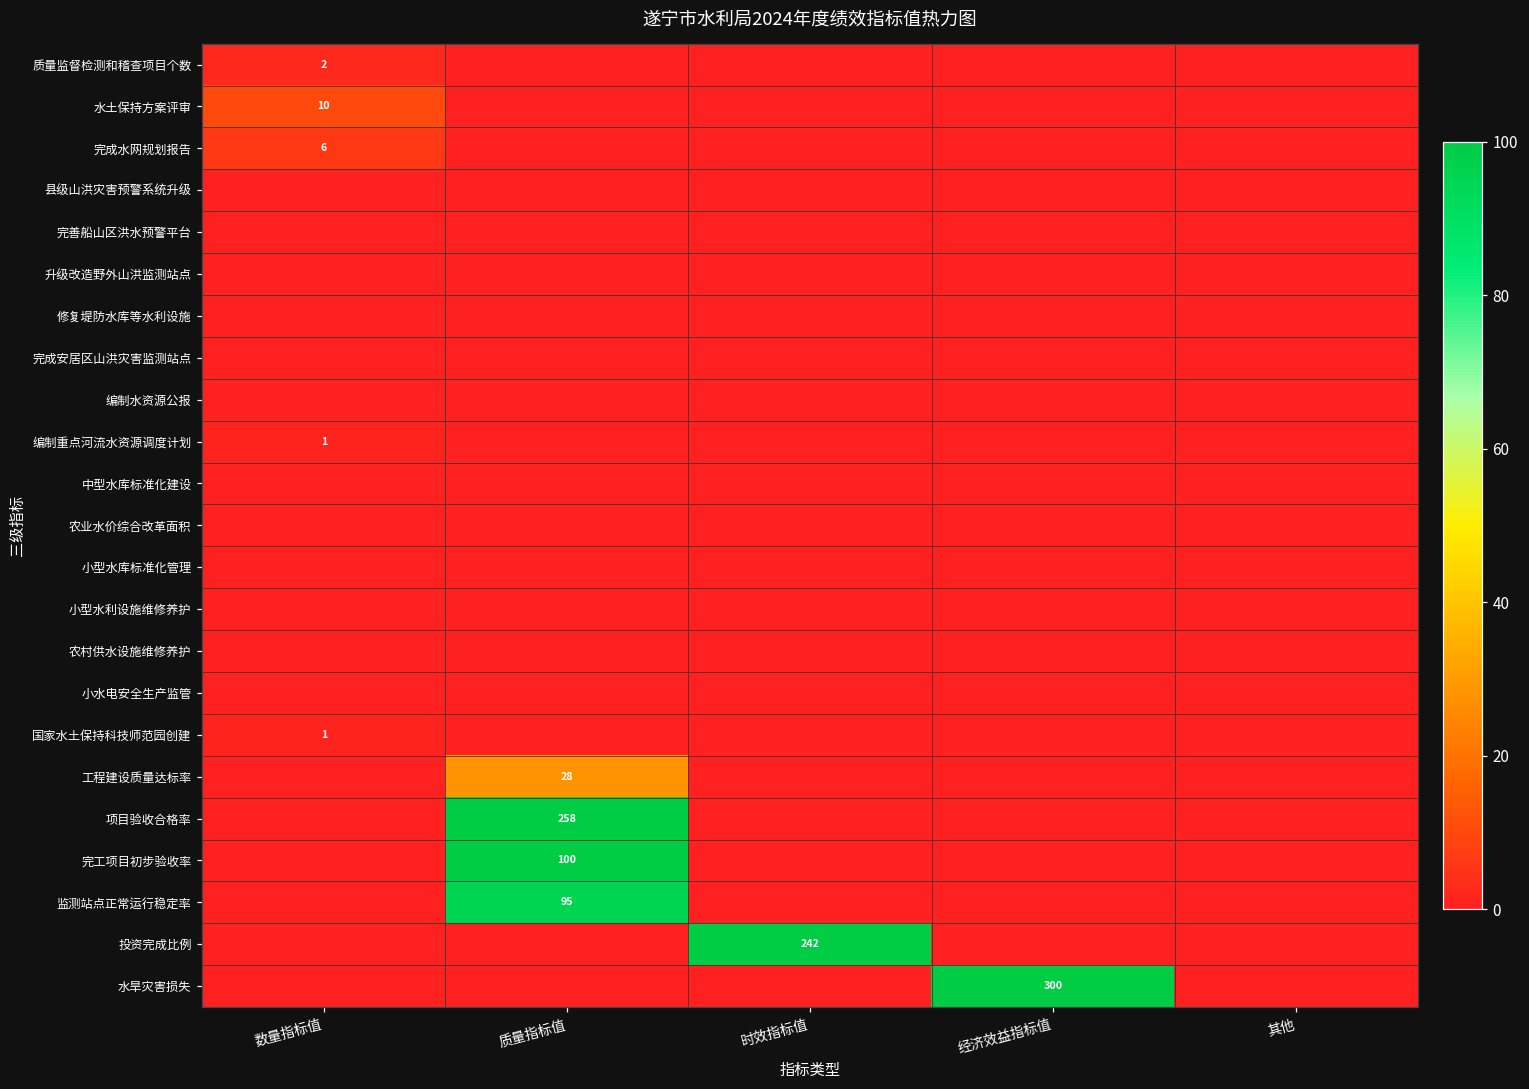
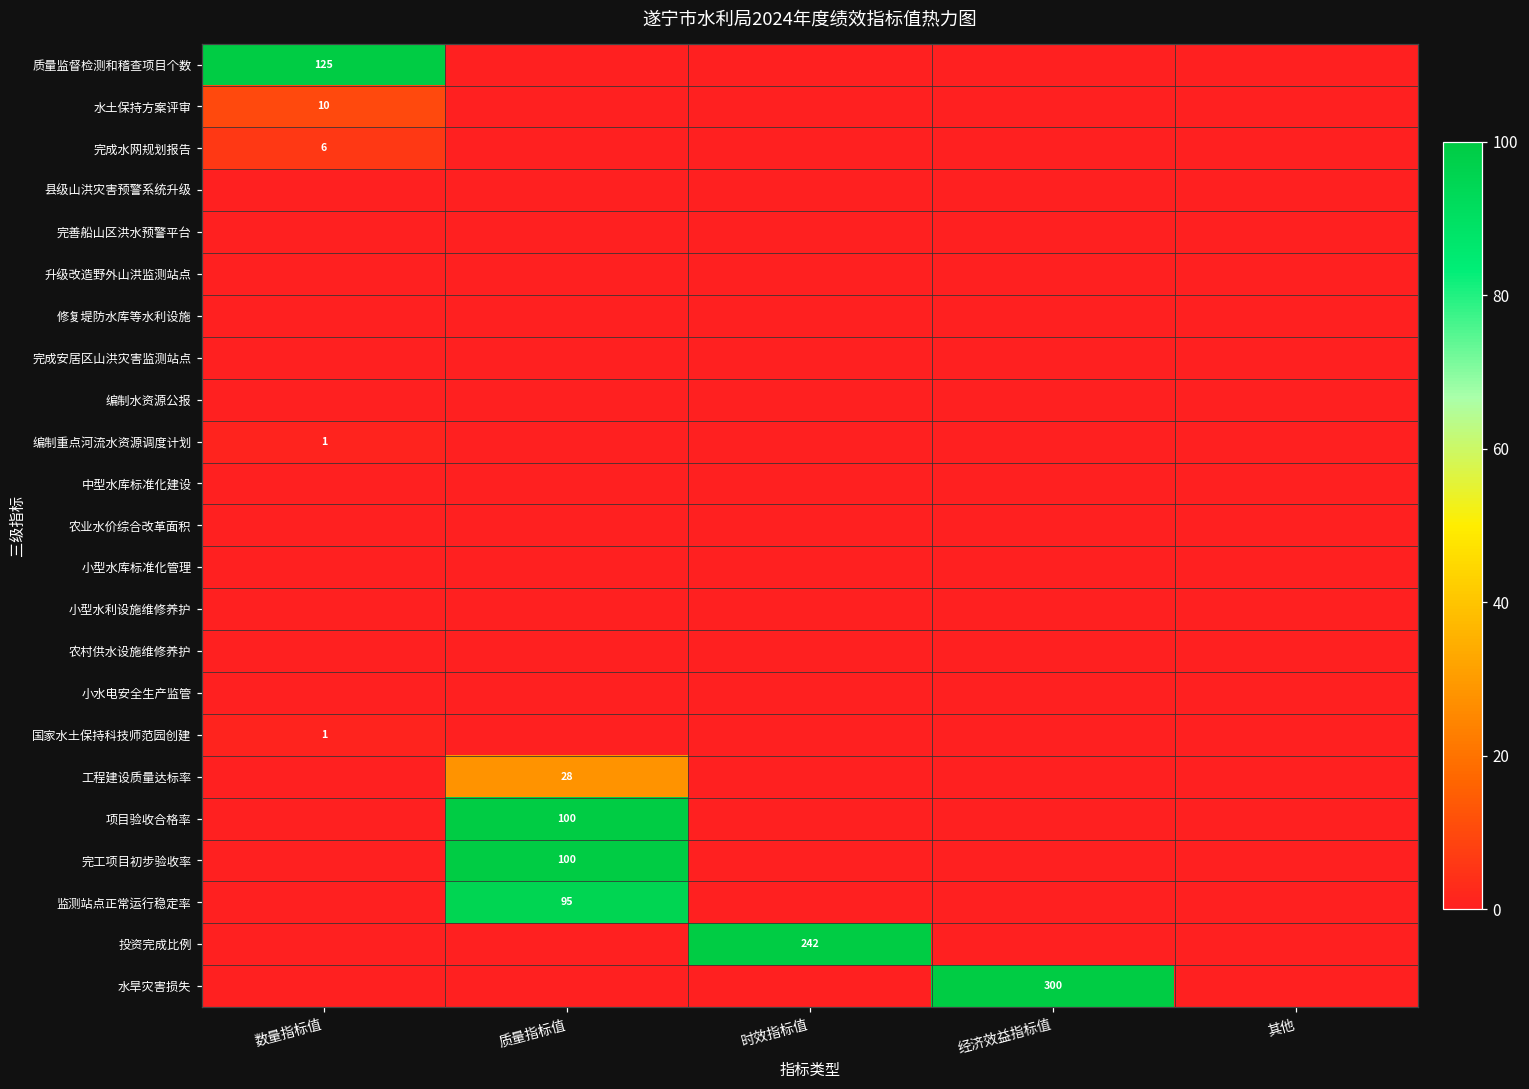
质量监督检测和稽查项目个数, 数量指标值: 2 -> 125
项目验收合格率, 质量指标值: 258 -> 100
